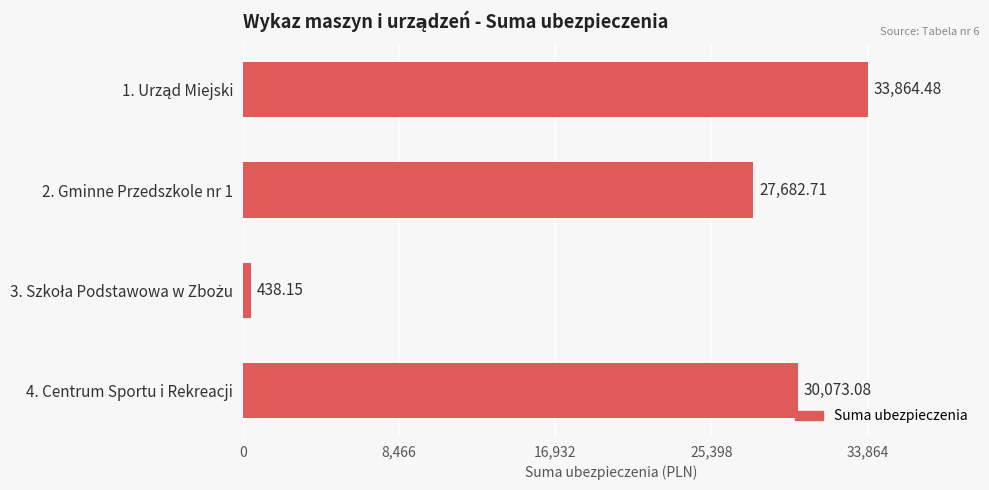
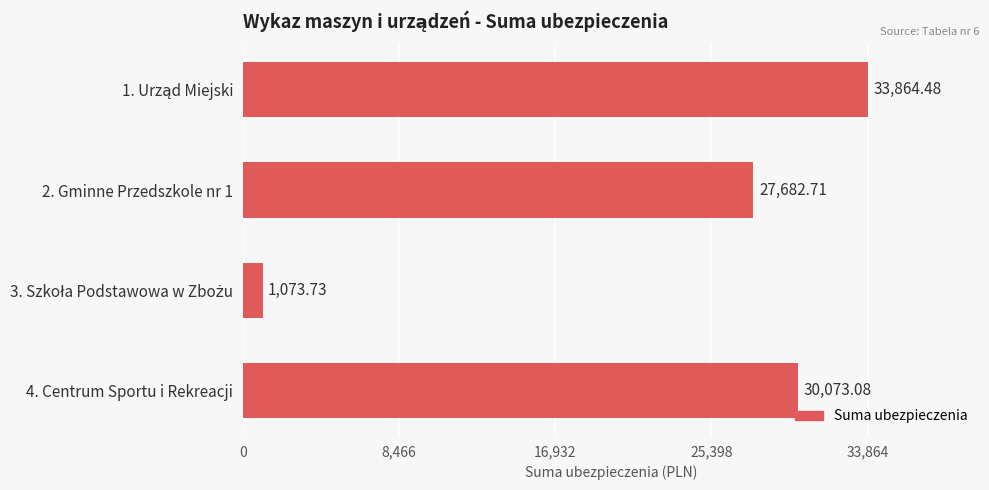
3. Szkoła Podstawowa w Zbożu: 438.15 -> 1,073.73
